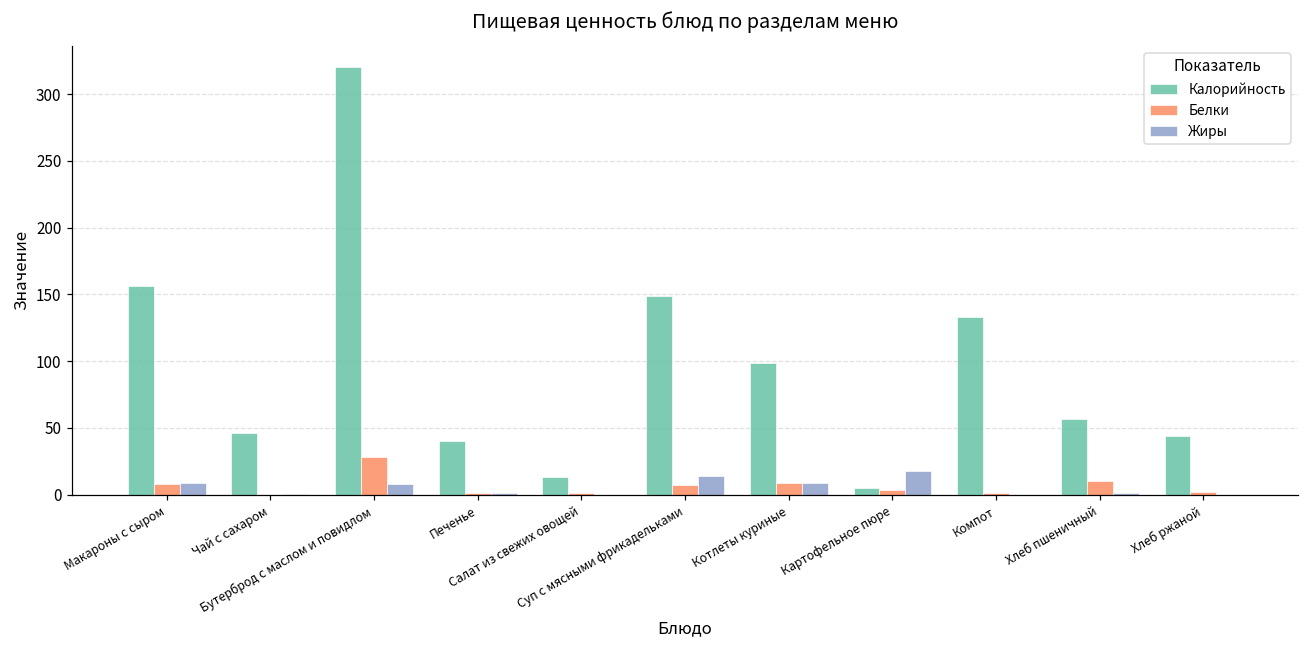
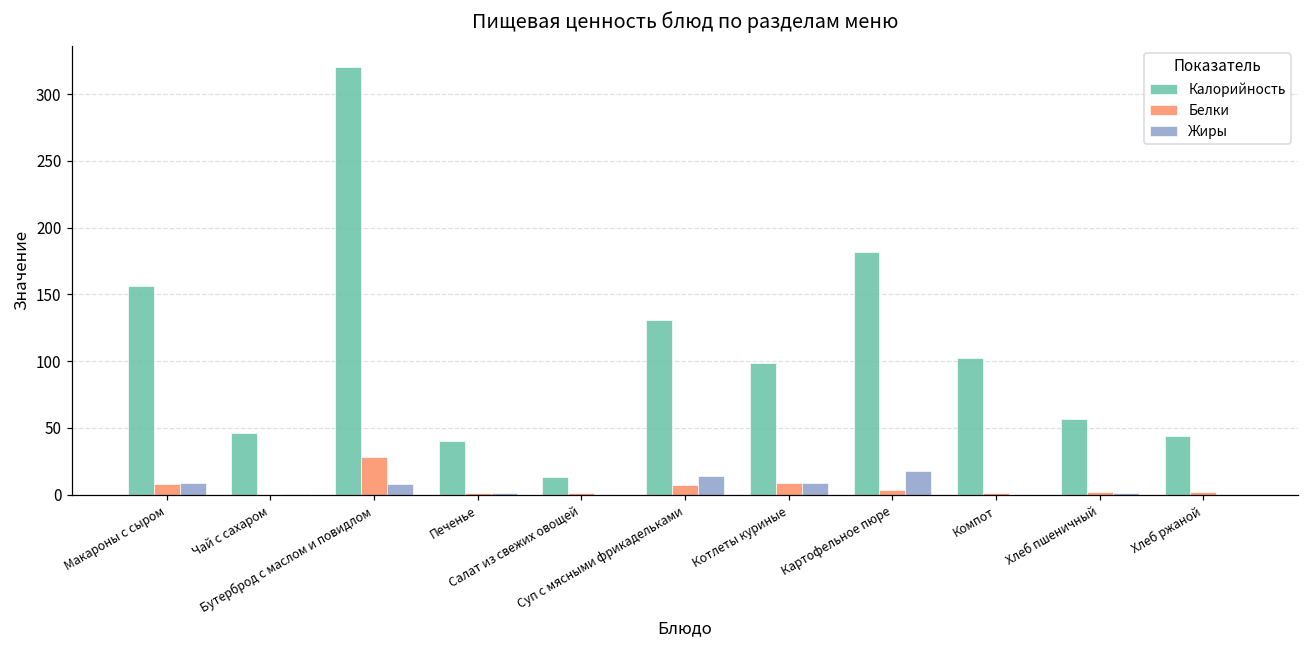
Калорийность, Суп с мясными фрикадельками: 149 -> 131
Калорийность, Картофельное пюре: 5 -> 182
Калорийность, Компот: 133 -> 102
Белки, Хлеб пшеничный: 10 -> 2
